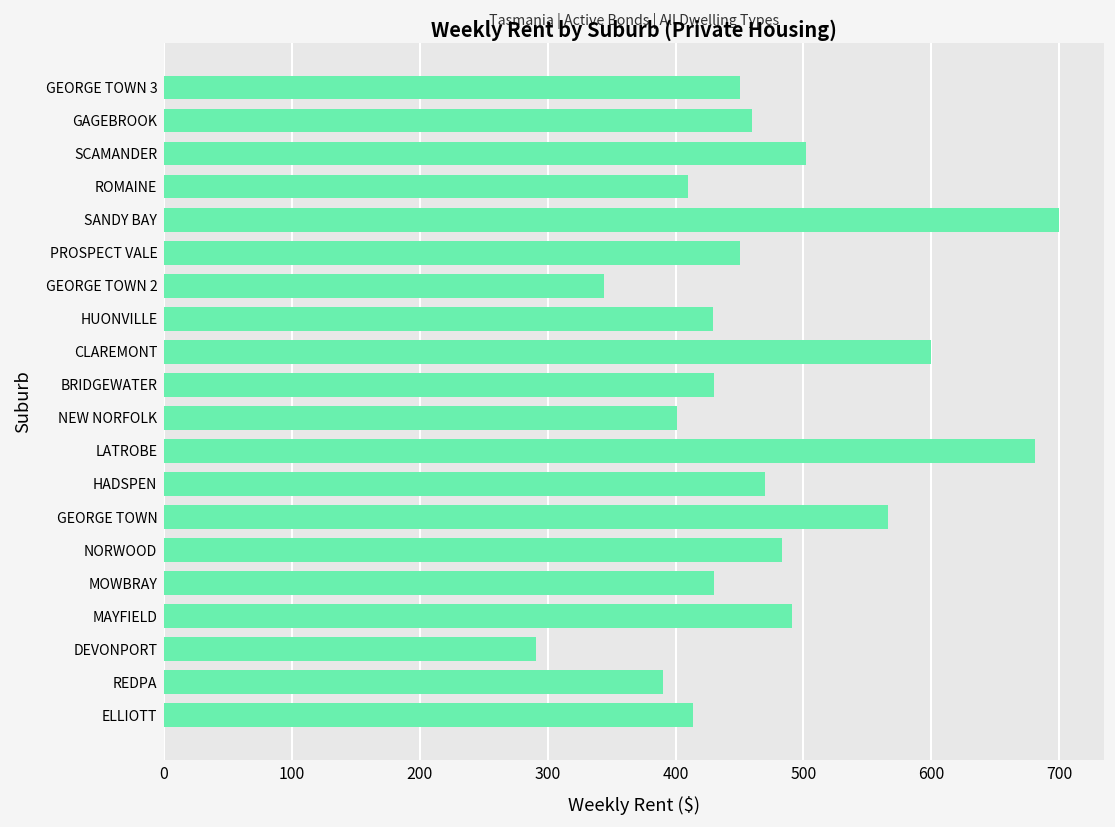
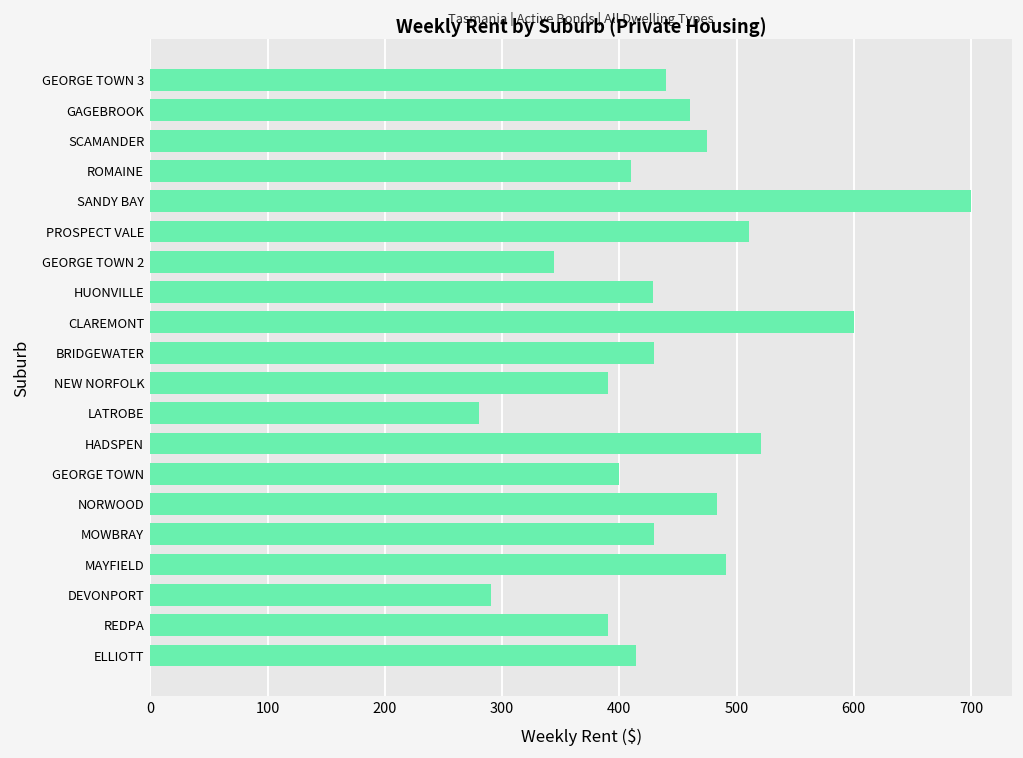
GEORGE TOWN 3: 450 -> 440
SCAMANDER: 502 -> 475
PROSPECT VALE: 450 -> 511
NEW NORFOLK: 401 -> 390
LATROBE: 681 -> 280
HADSPEN: 470 -> 521
GEORGE TOWN: 566 -> 400
